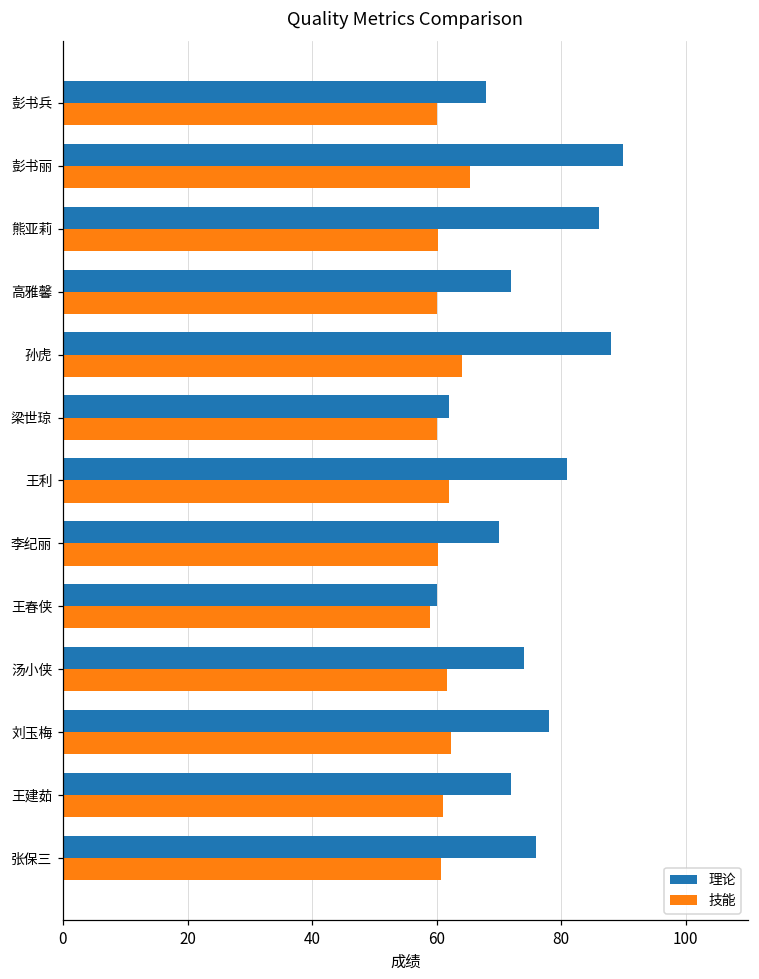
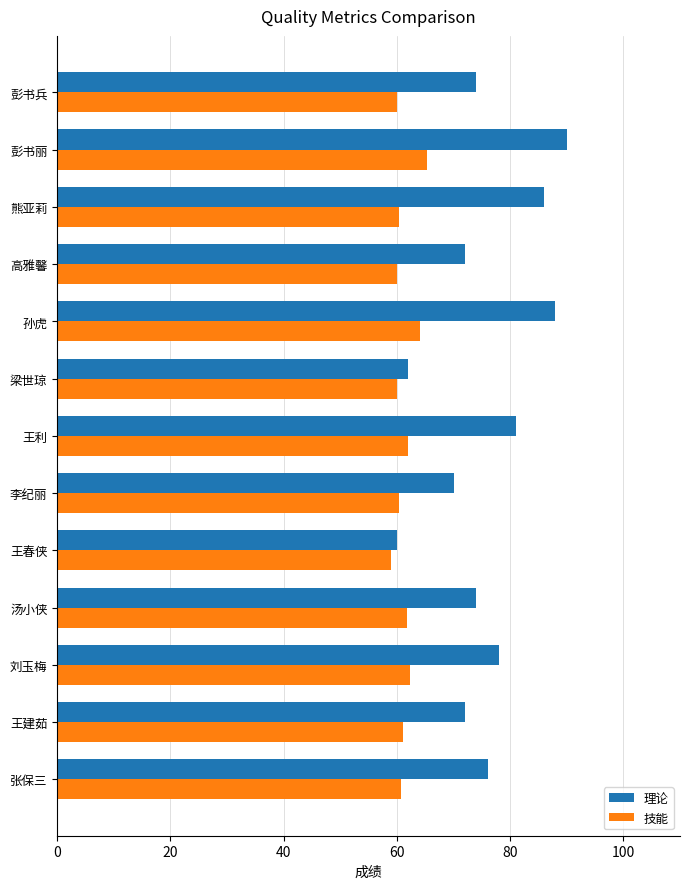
理论, 彭书兵: 68 -> 74
